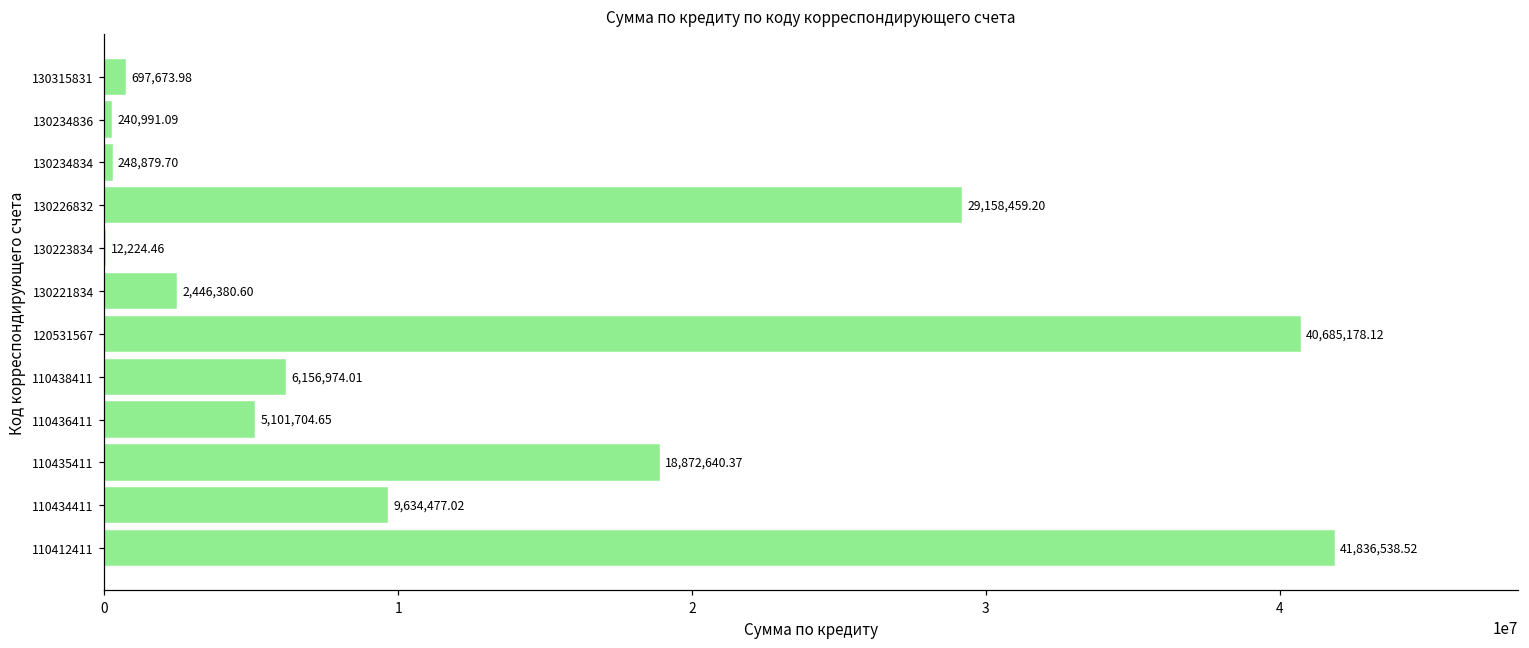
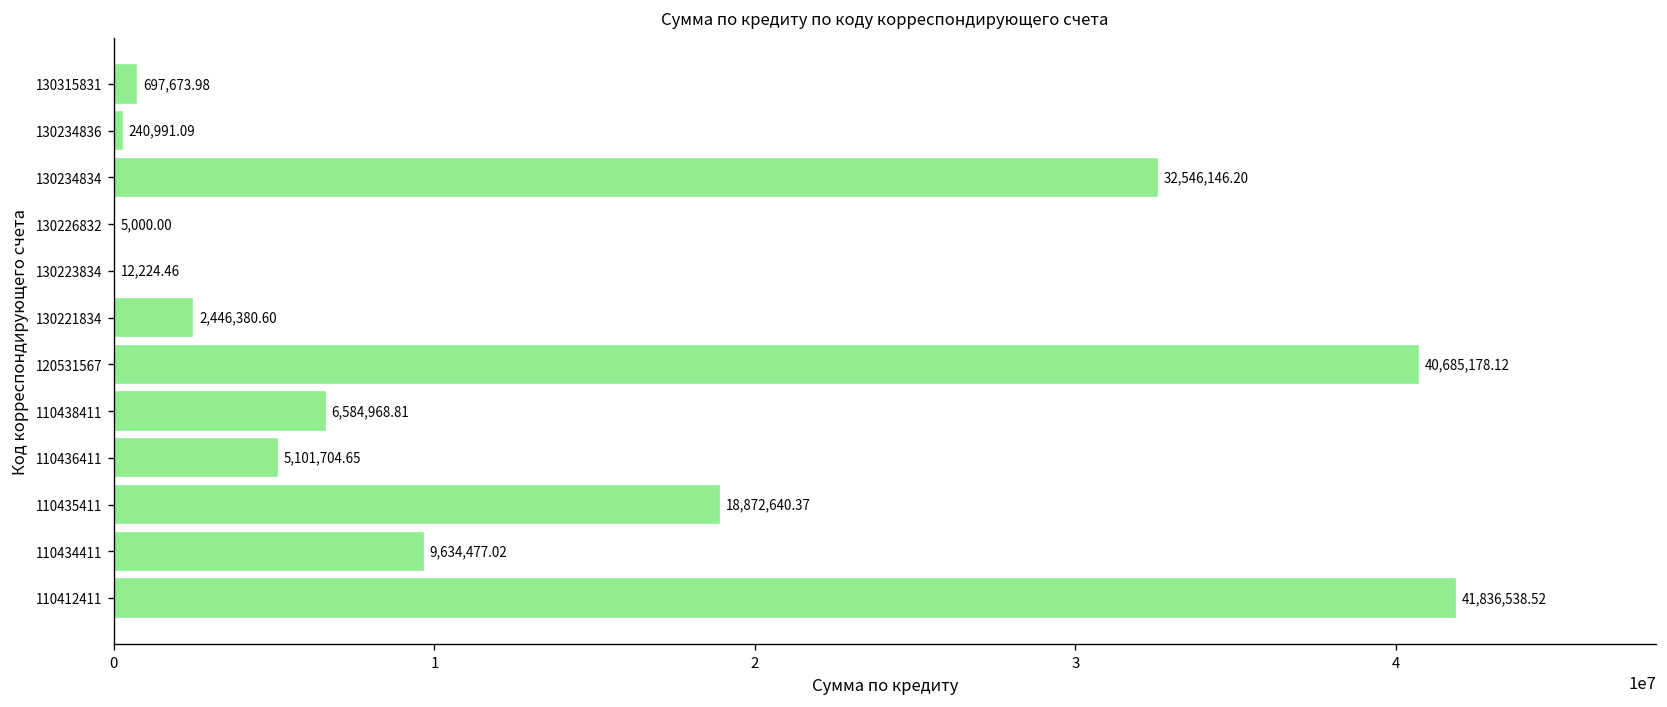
130234834: 248,879.70 -> 32,546,146.20
130226832: 29,158,459.20 -> 5,000.00
110438411: 6,156,974.01 -> 6,584,968.81
